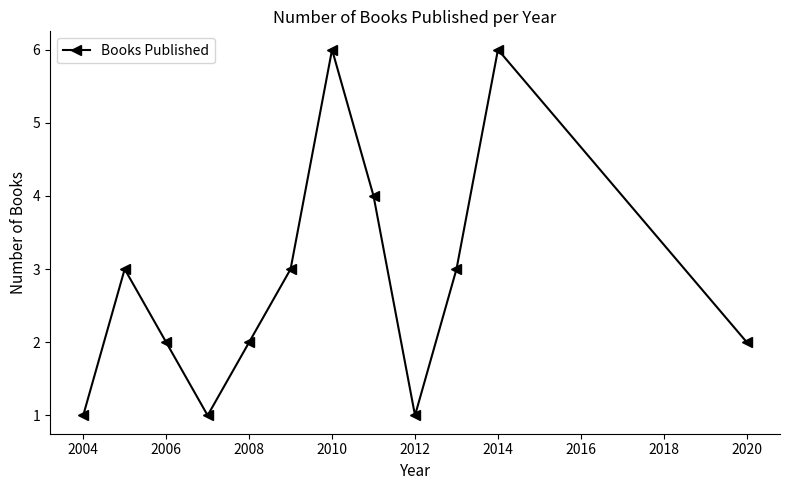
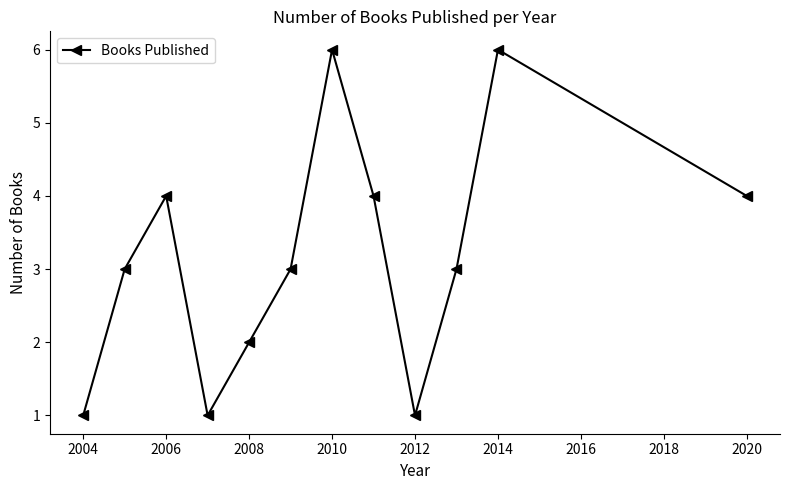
2006: 2 -> 4
2020: 2 -> 4
